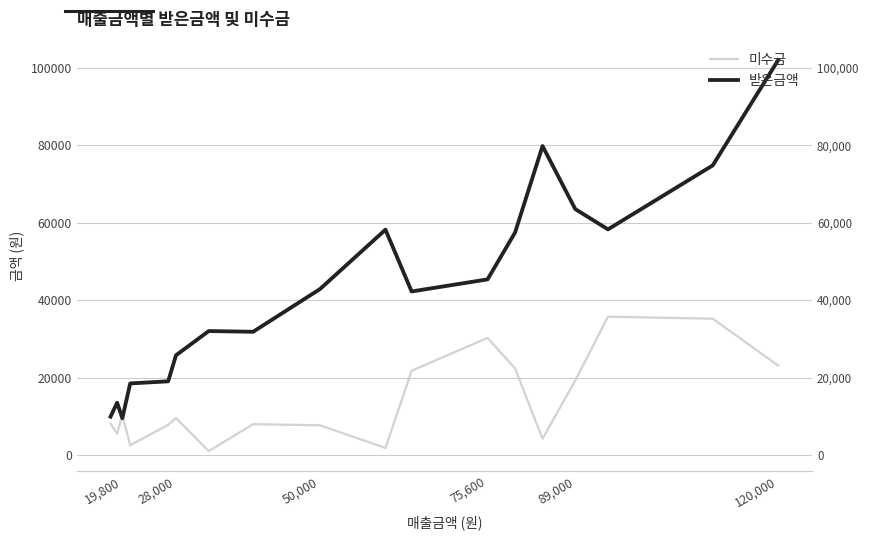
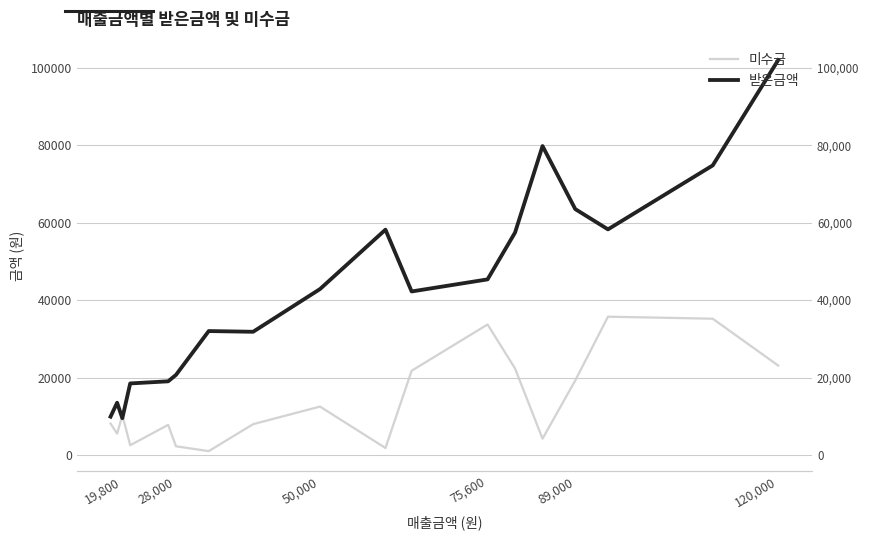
미수금, 28,000: 10000 -> 2000
받은금액, 28,000: 26000 -> 21000
미수금, 50,000: 8000 -> 13000
미수금, 75,600: 30000 -> 34000
